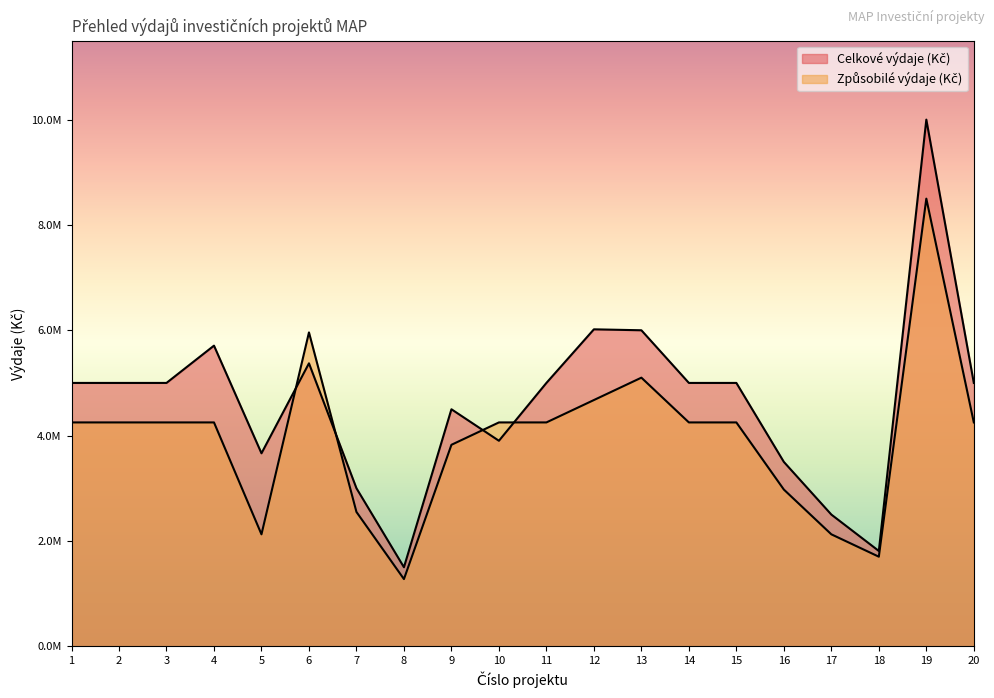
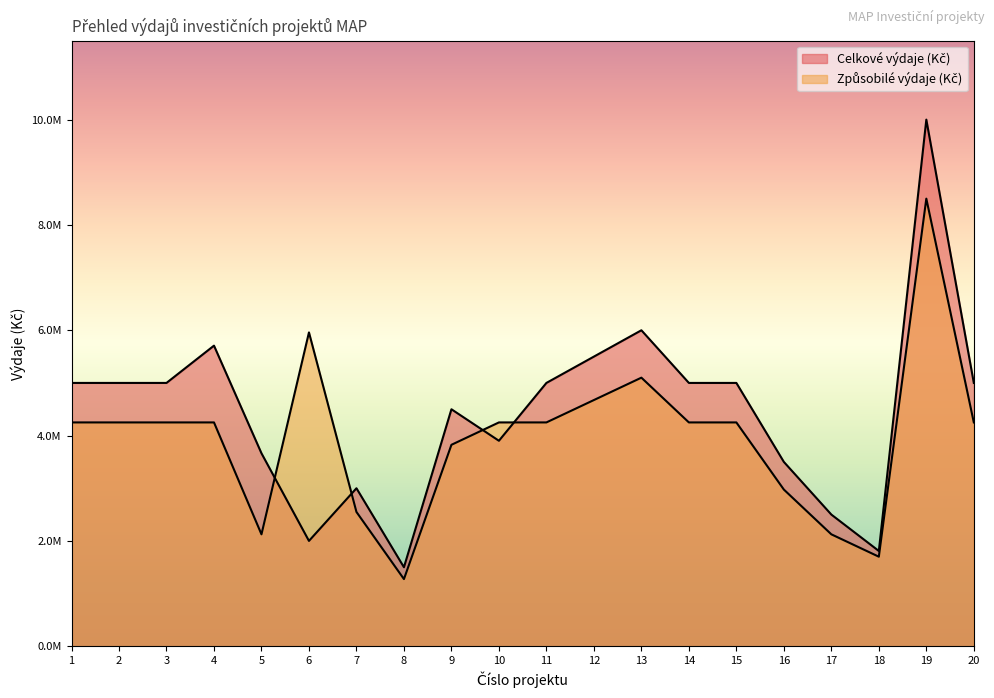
Celkové výdaje (Kč), 6: 5400000 -> 2000000
Celkové výdaje (Kč), 12: 6000000 -> 5500000
